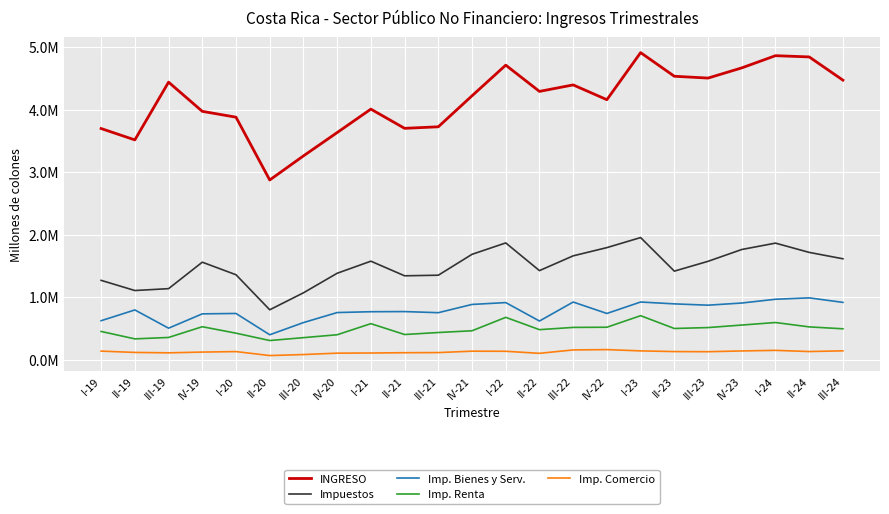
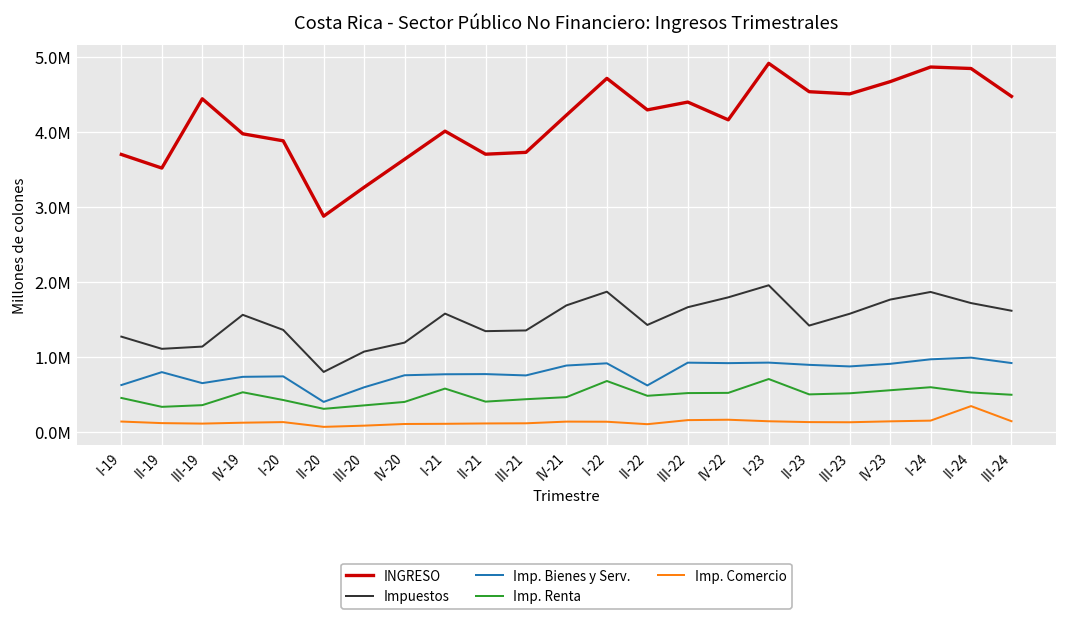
Imp. Bienes y Serv., III-19: 500000 -> 600000
Impuestos, IV-20: 1400000 -> 1200000
Imp. Bienes y Serv., IV-22: 700000 -> 900000
Imp. Comercio, II-24: 100000 -> 300000
